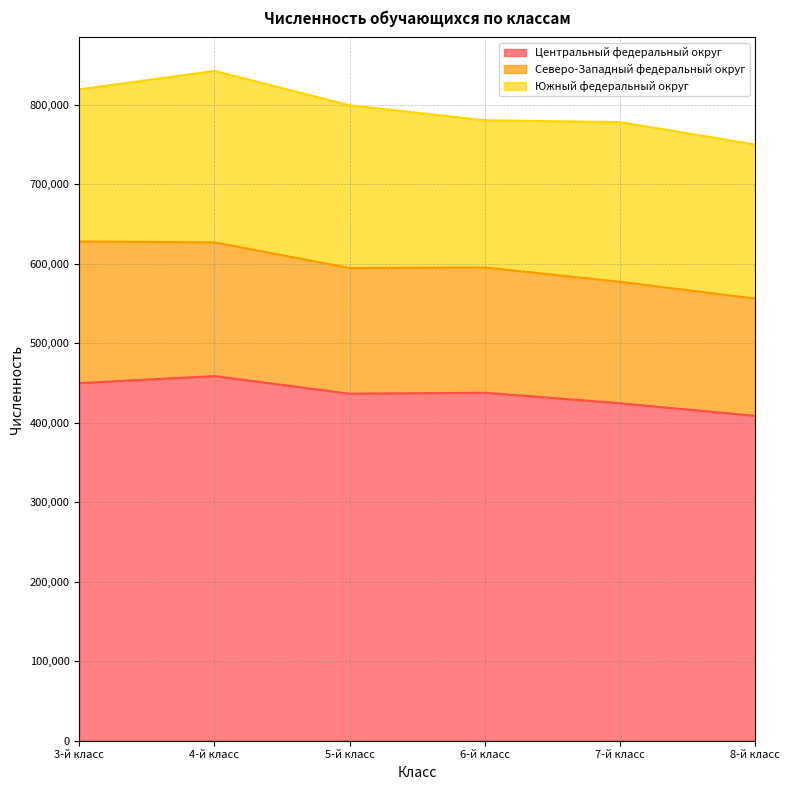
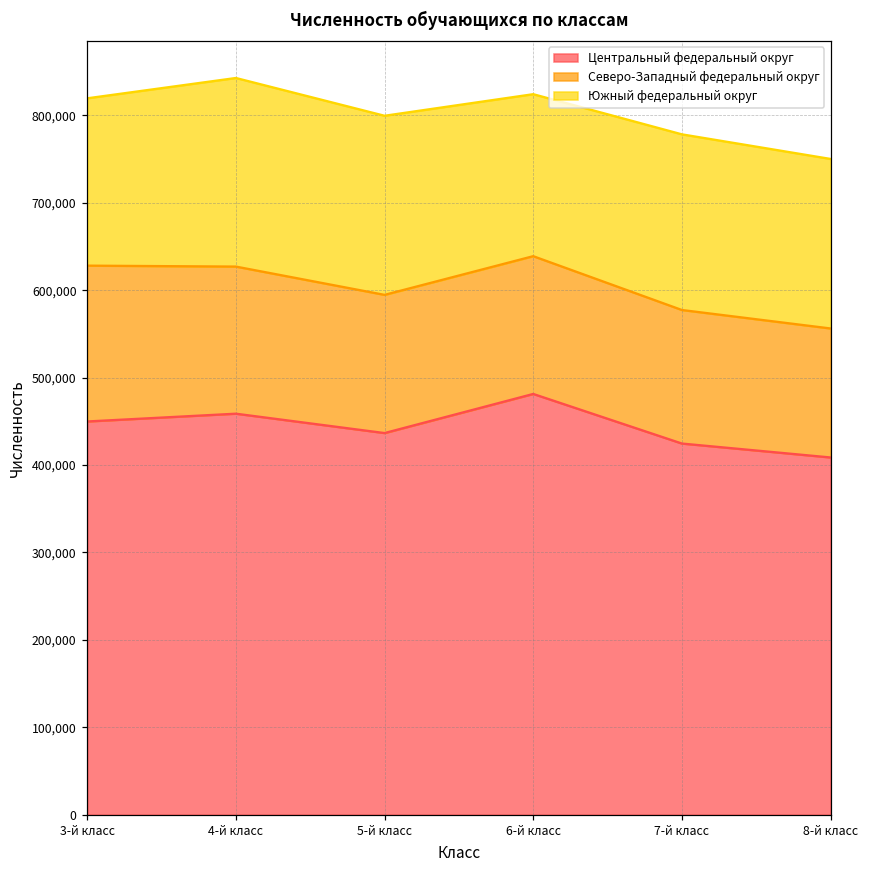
Центральный федеральный округ, 6-й класс: 440,000 -> 480,000
